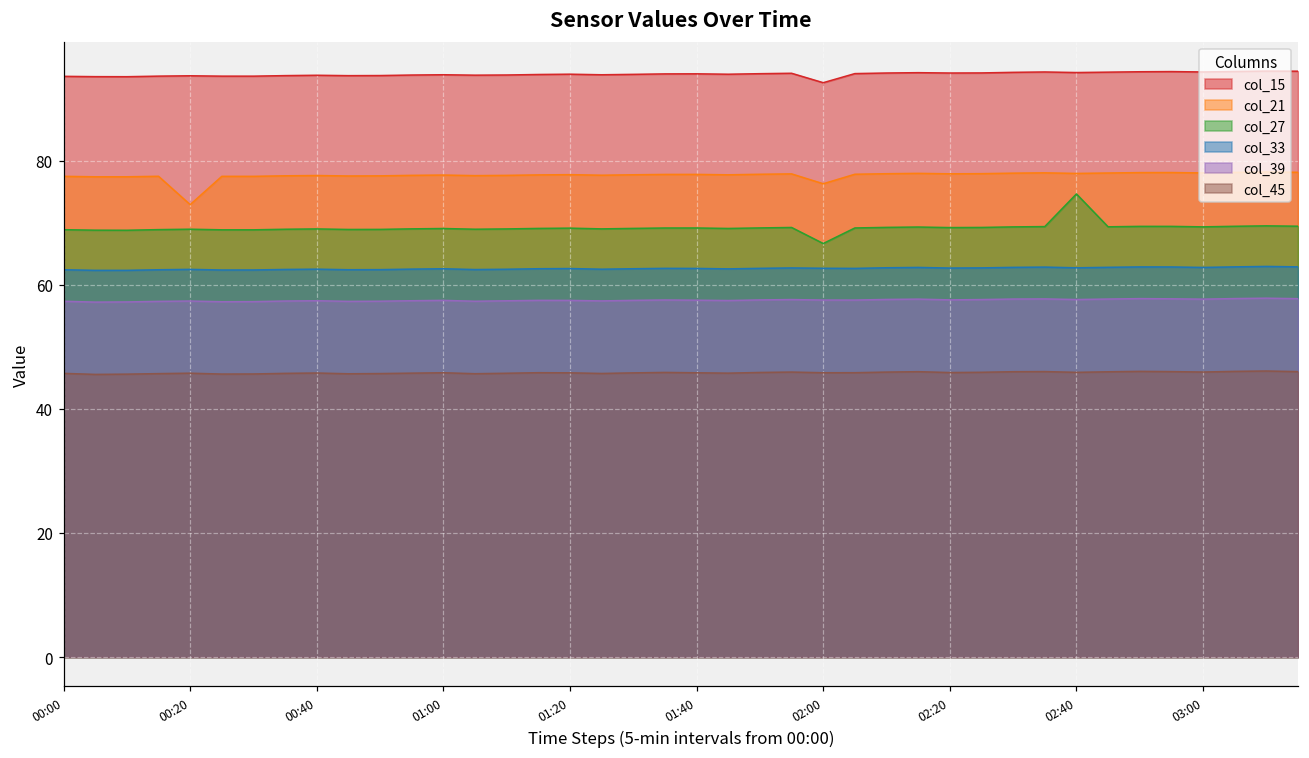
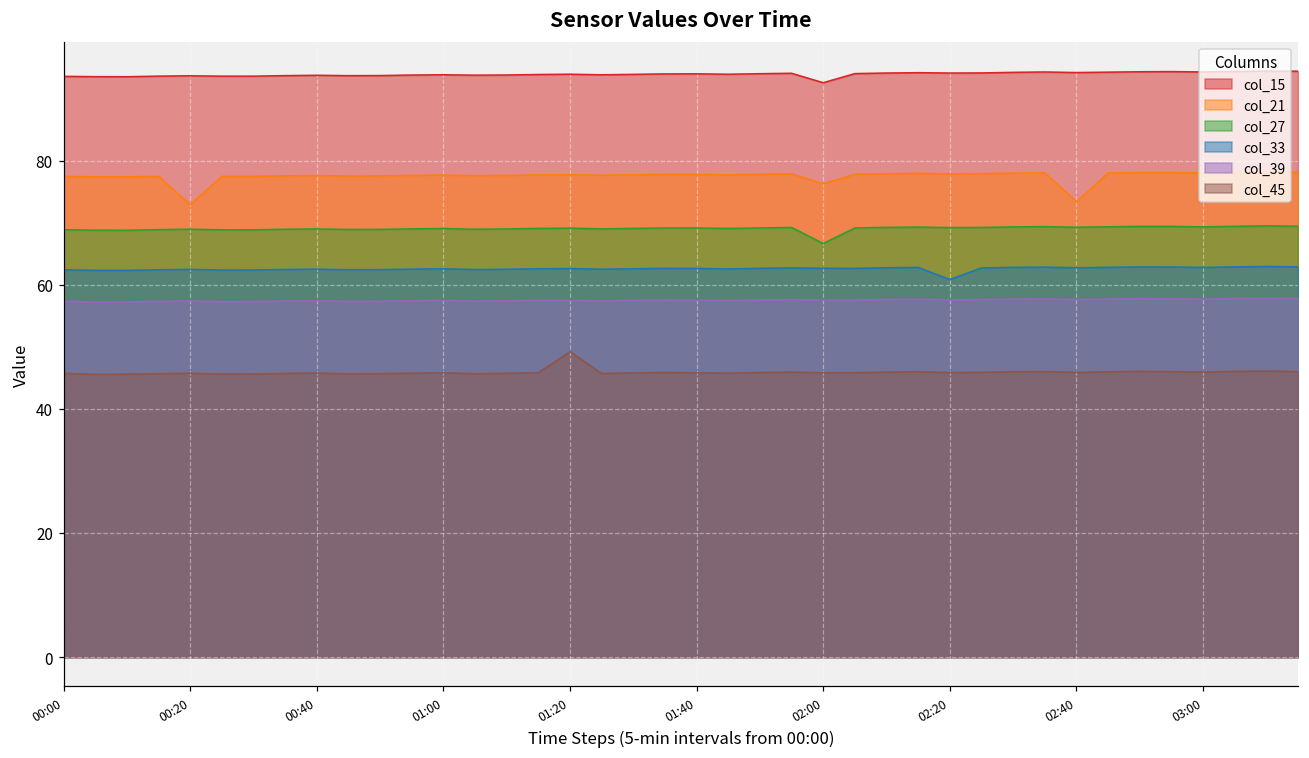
col_45, 01:20: 46 -> 49
col_33, 02:20: 63 -> 61
col_21, 02:40: 78 -> 73
col_27, 02:40: 75 -> 69
